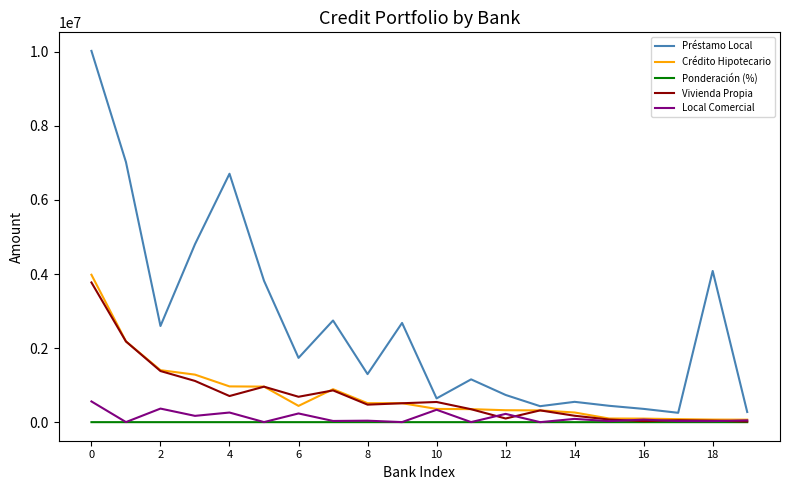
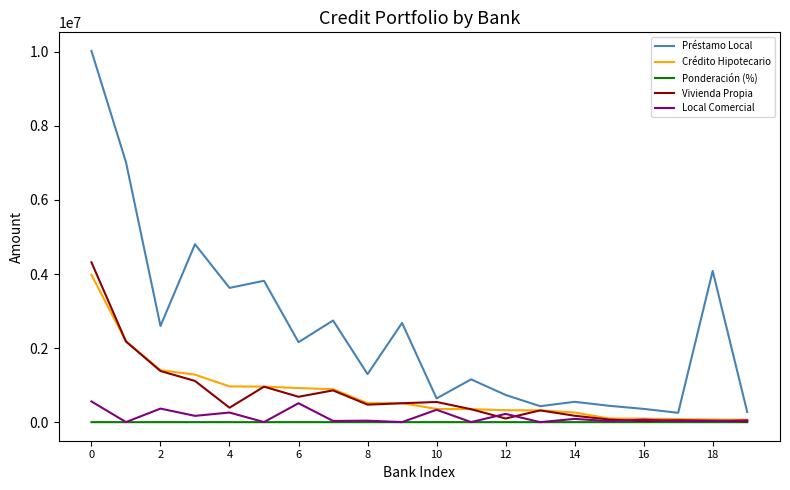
Vivienda Propia, 0: 3800000 -> 4300000
Préstamo Local, 4: 6700000 -> 3600000
Vivienda Propia, 4: 700000 -> 400000
Préstamo Local, 6: 1700000 -> 2200000
Crédito Hipotecario, 6: 400000 -> 900000
Local Comercial, 6: 200000 -> 500000
